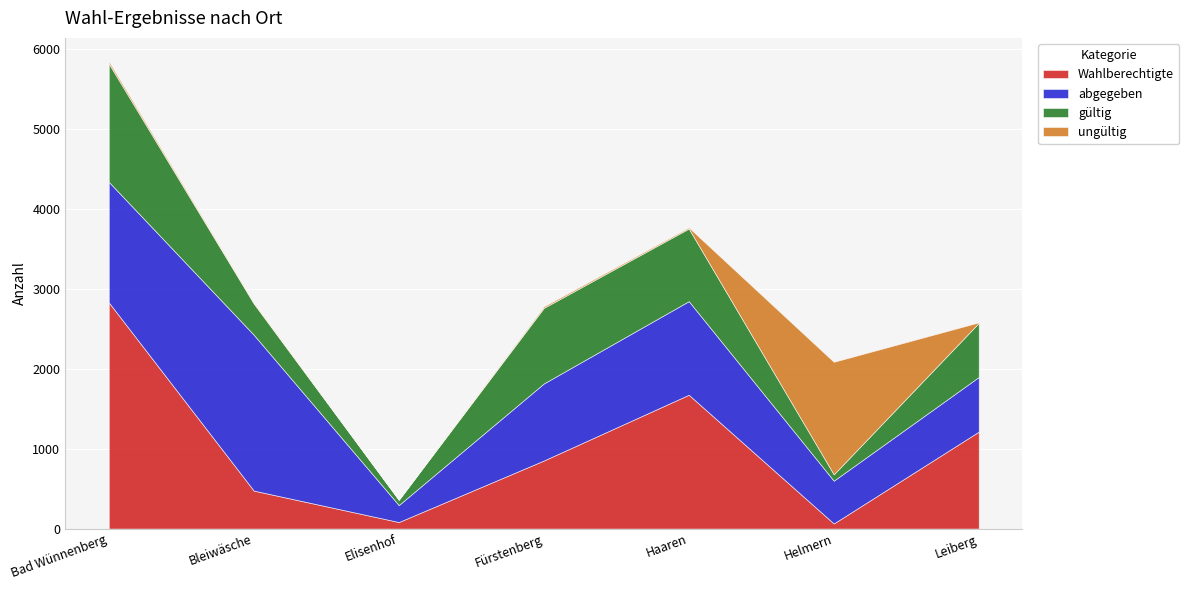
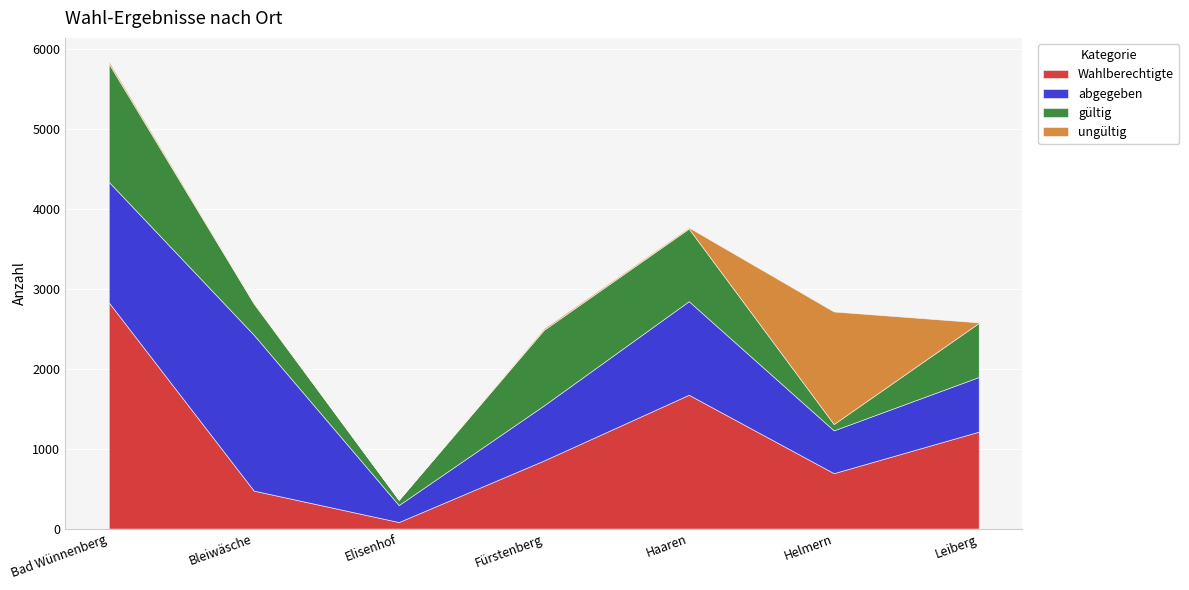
abgegeben, Fürstenberg: 1000 -> 700
Wahlberechtigte, Helmern: 100 -> 700
